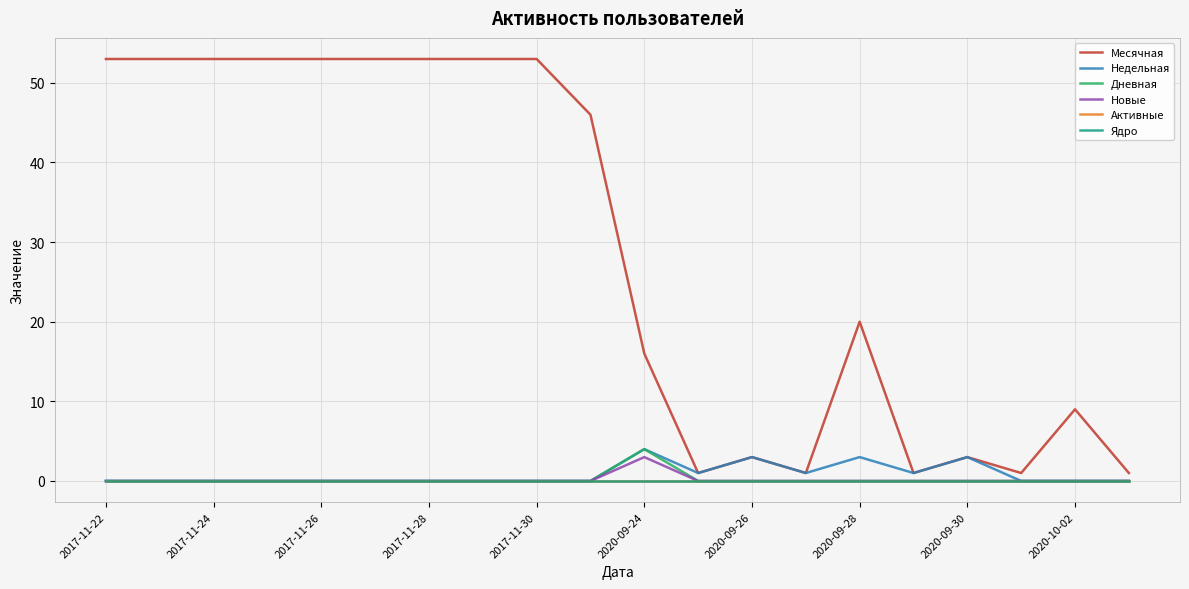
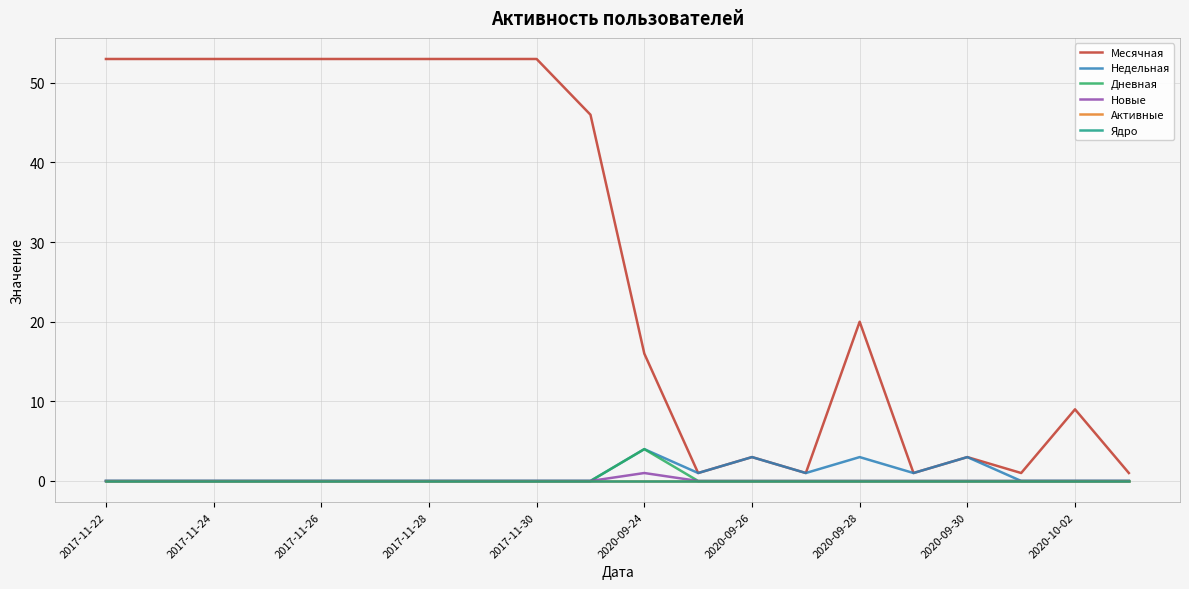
Новые, 2020-09-24: 3 -> 1
